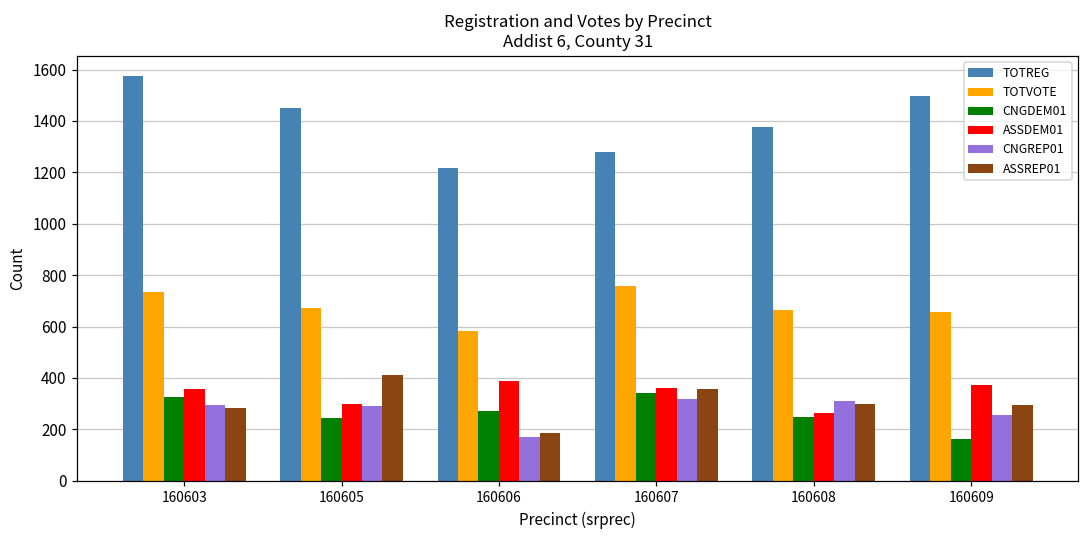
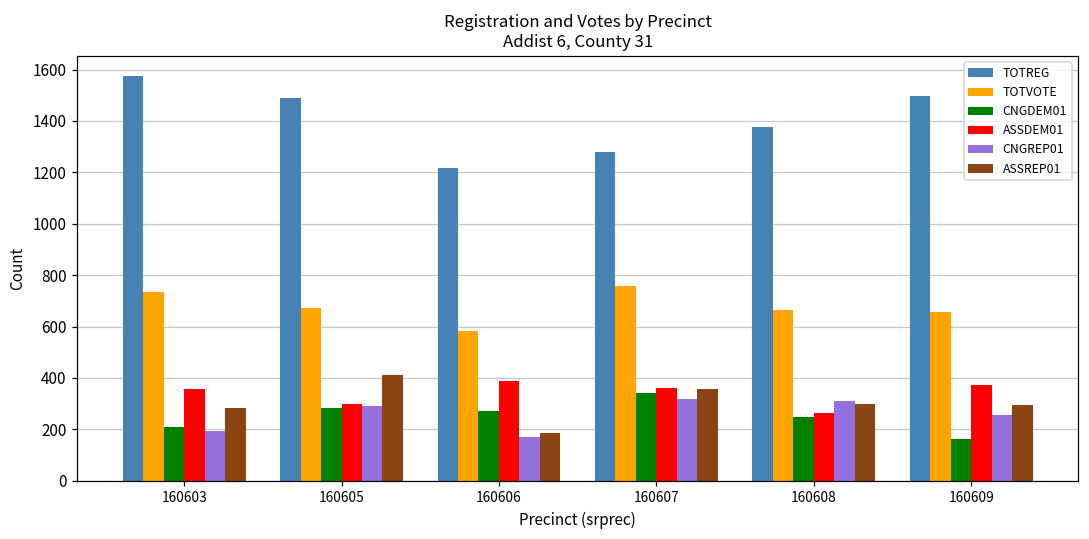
CNGDEM01, 160603: 330 -> 210
CNGREP01, 160603: 290 -> 200
TOTREG, 160605: 1450 -> 1490
CNGDEM01, 160605: 240 -> 280
